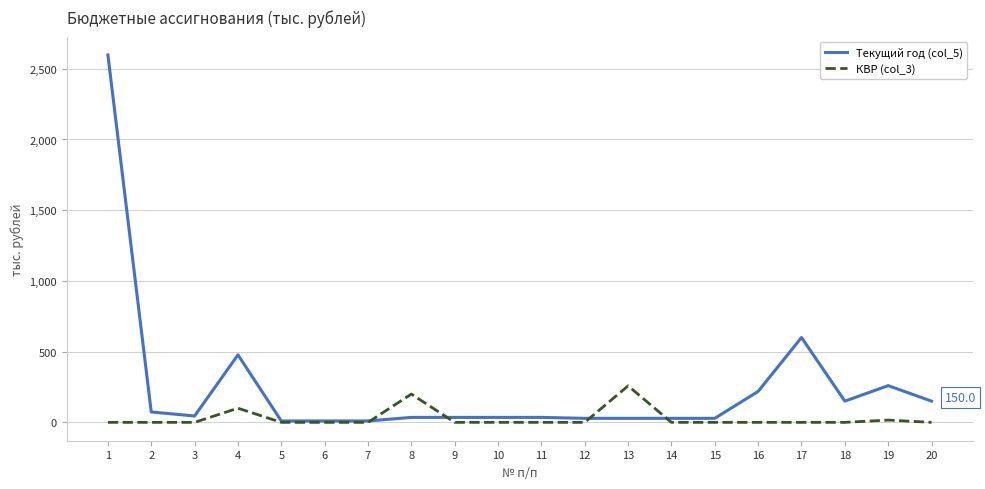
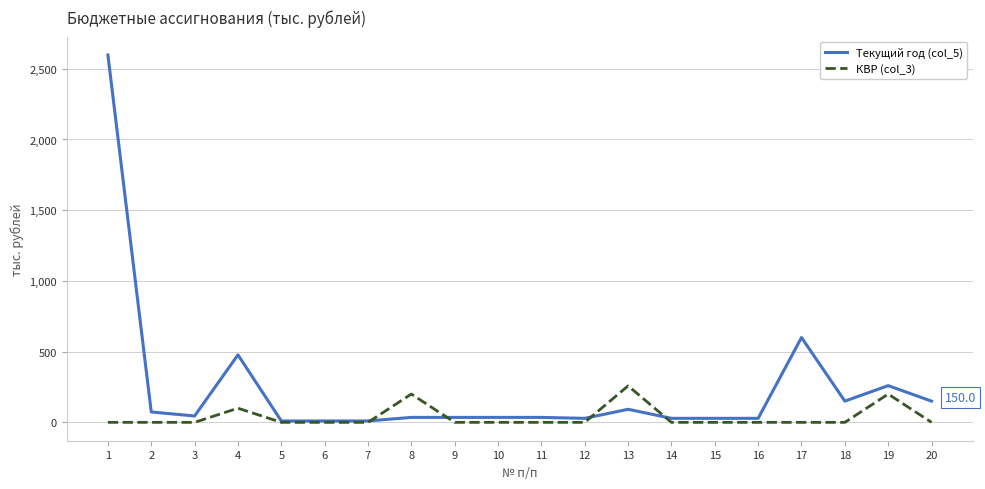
Текущий год (col_5), 13: 30 -> 90
Текущий год (col_5), 16: 220 -> 30
КВР (col_3), 19: 20 -> 200
